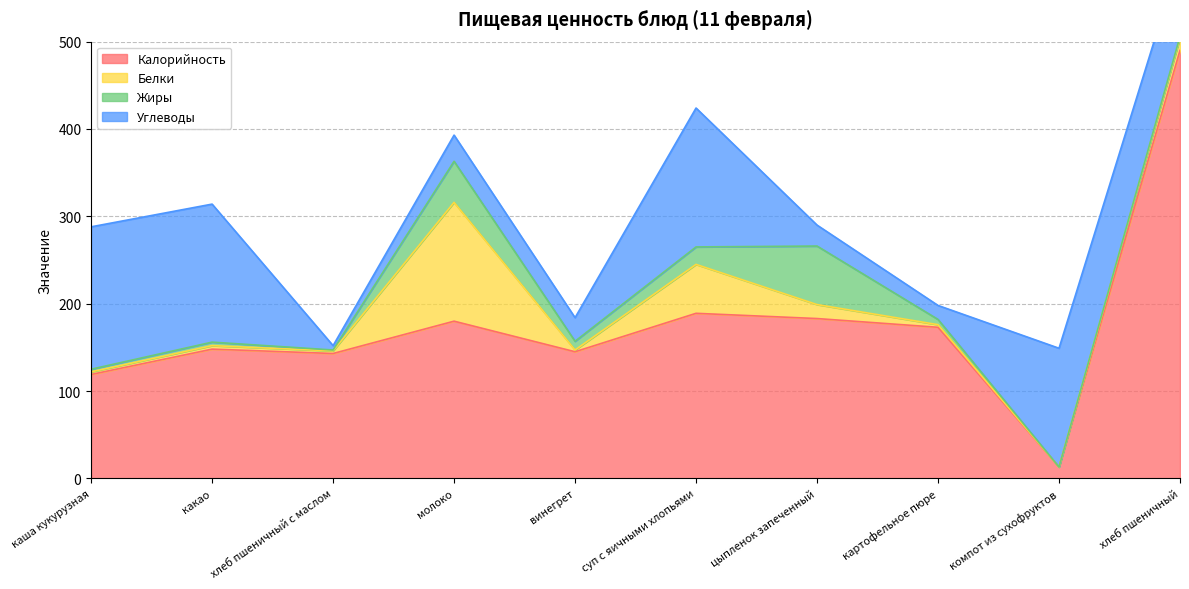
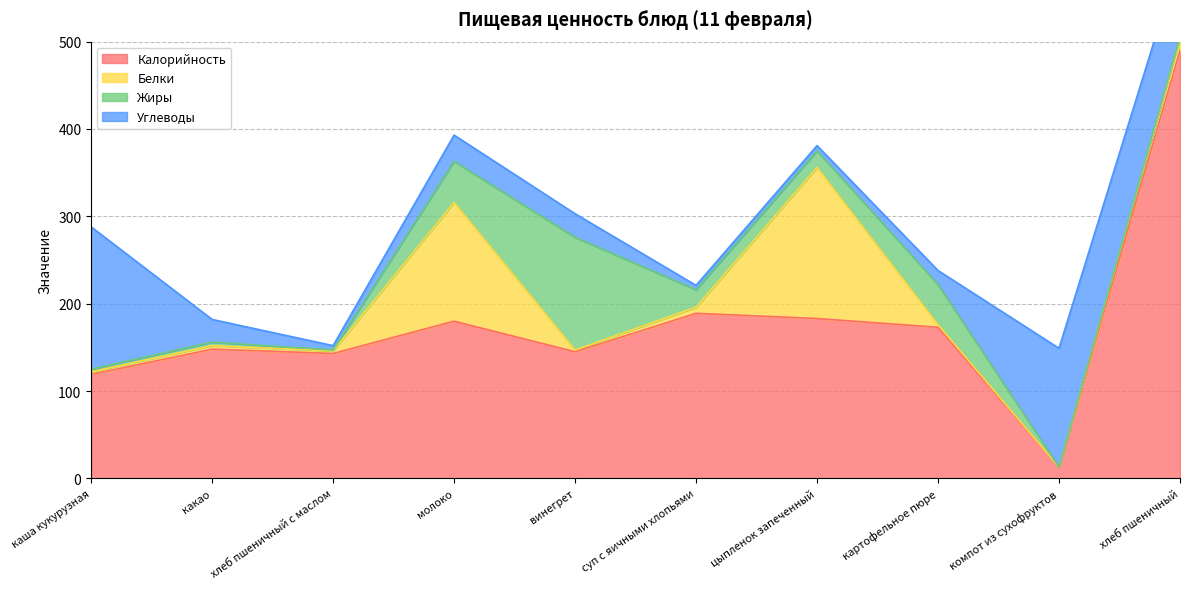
Углеводы, какао: 160 -> 30
Жиры, винегрет: 10 -> 130
Белки, суп с яичными хлопьями: 60 -> 10
Углеводы, суп с яичными хлопьями: 160 -> 10
Белки, цыпленок запеченный: 20 -> 170
Жиры, цыпленок запеченный: 70 -> 20
Углеводы, цыпленок запеченный: 20 -> 10
Жиры, картофельное пюре: 10 -> 50
